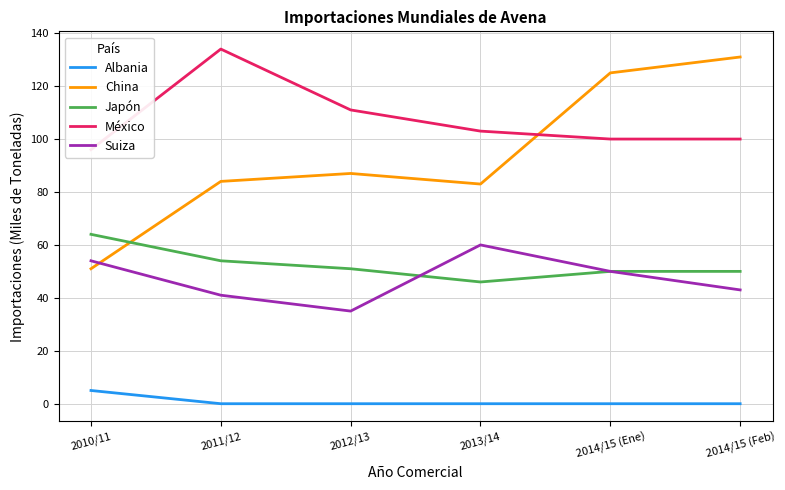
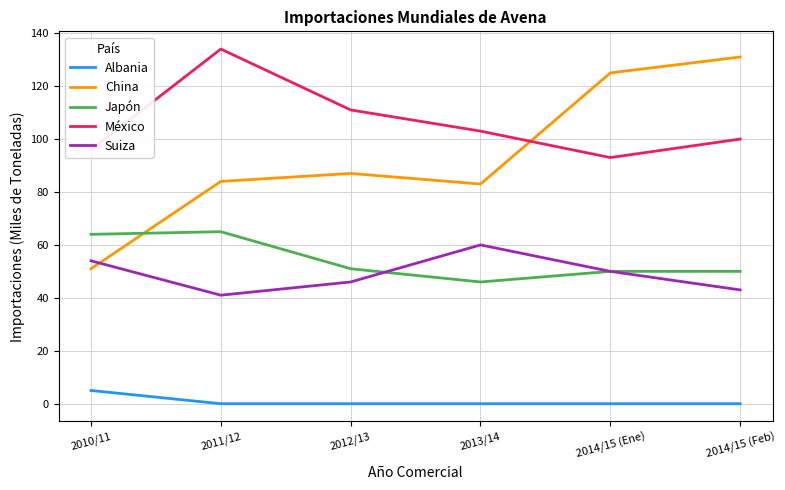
Japón, 2011/12: 54 -> 65
Suiza, 2012/13: 35 -> 46
México, 2014/15 (Ene): 100 -> 93
